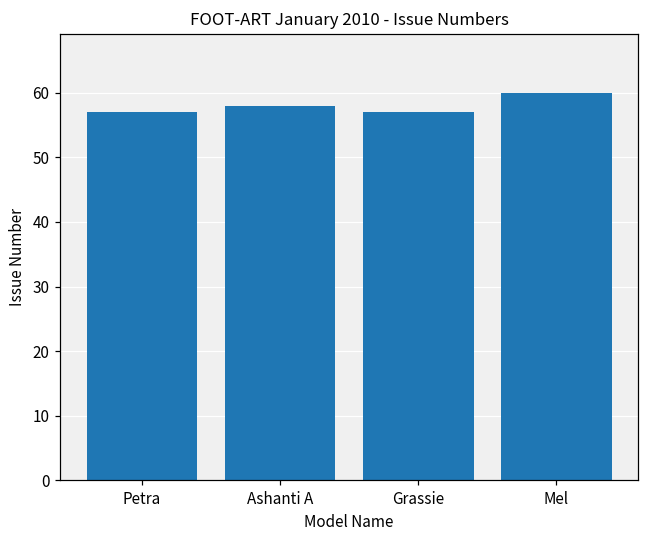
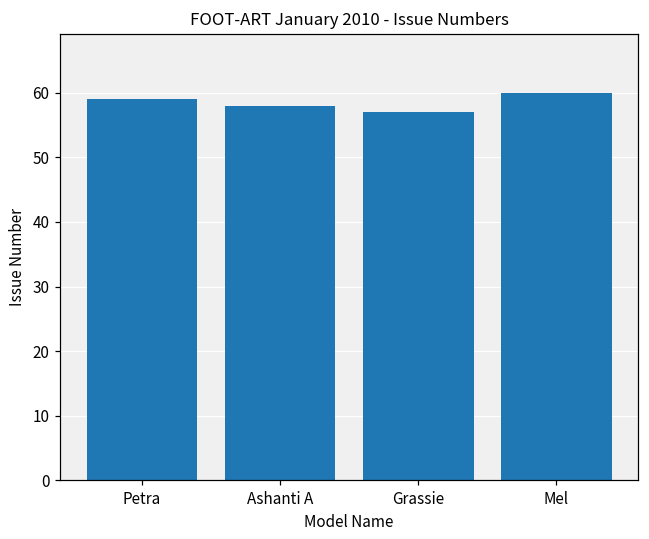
Petra: 57 -> 59
